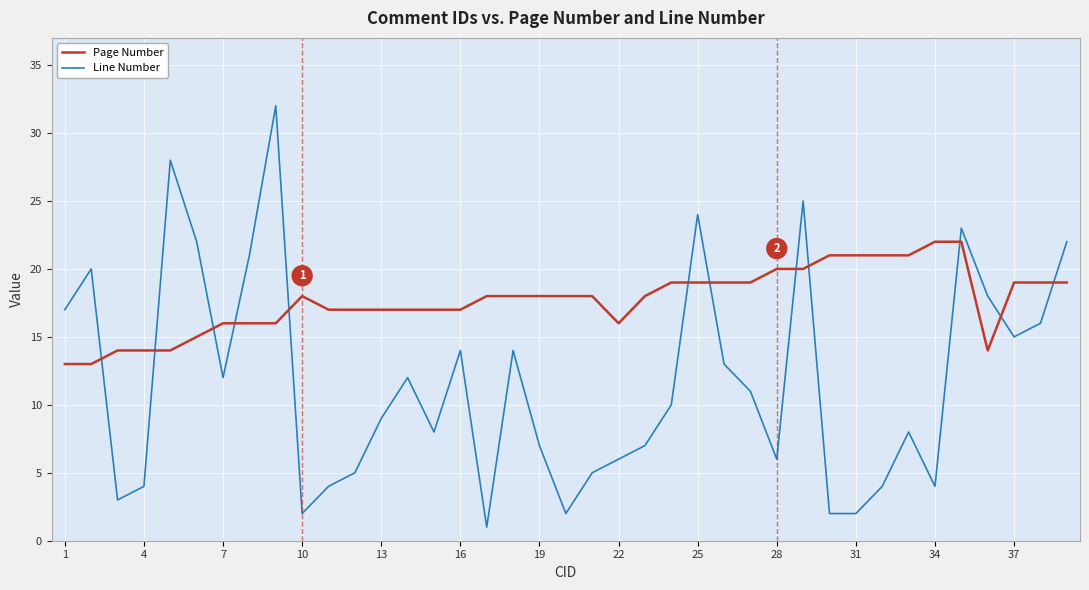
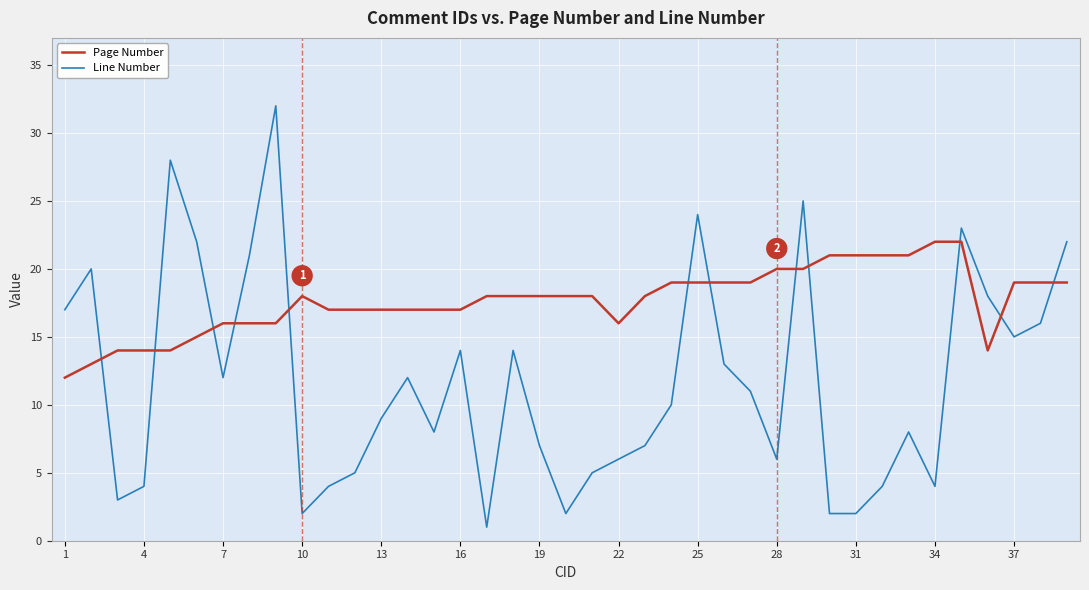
Page Number, 1: 13 -> 12
